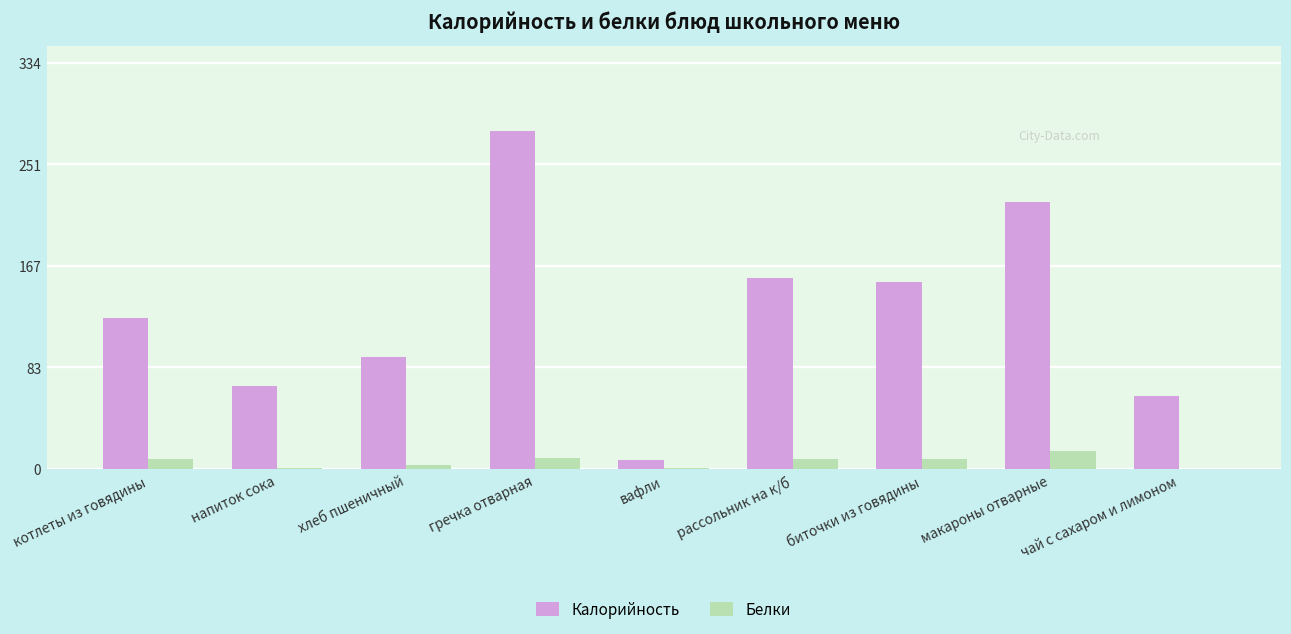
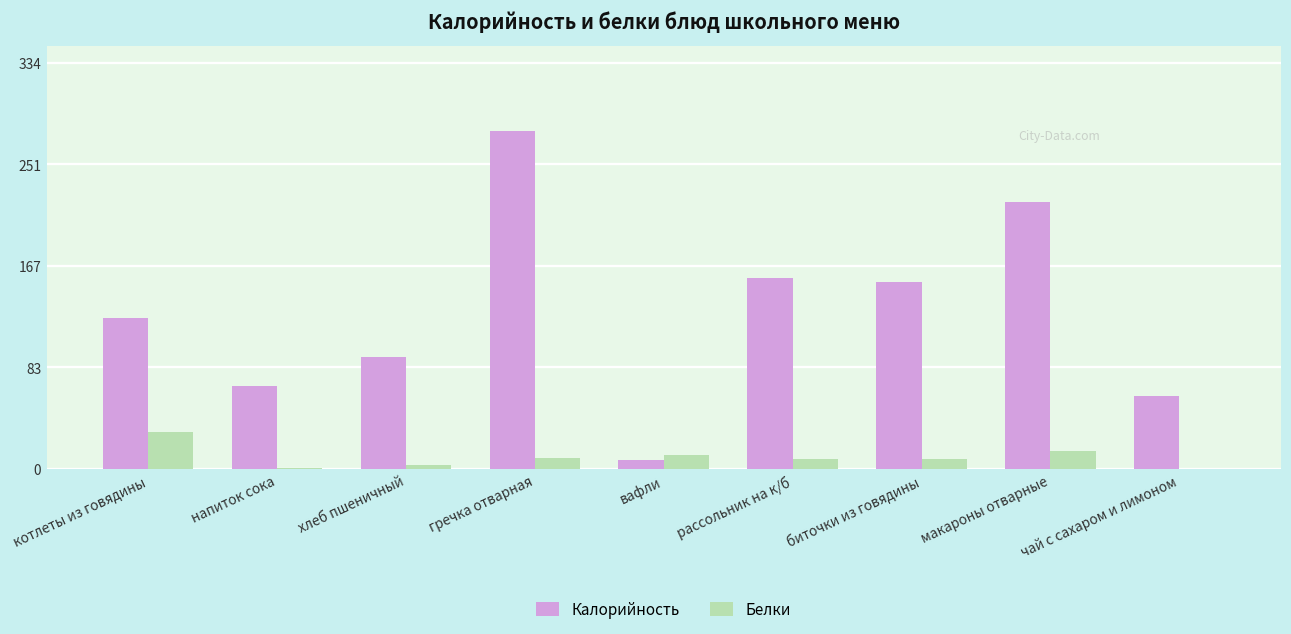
Белки, котлеты из говядины: 8 -> 30
Белки, вафли: 1 -> 11
